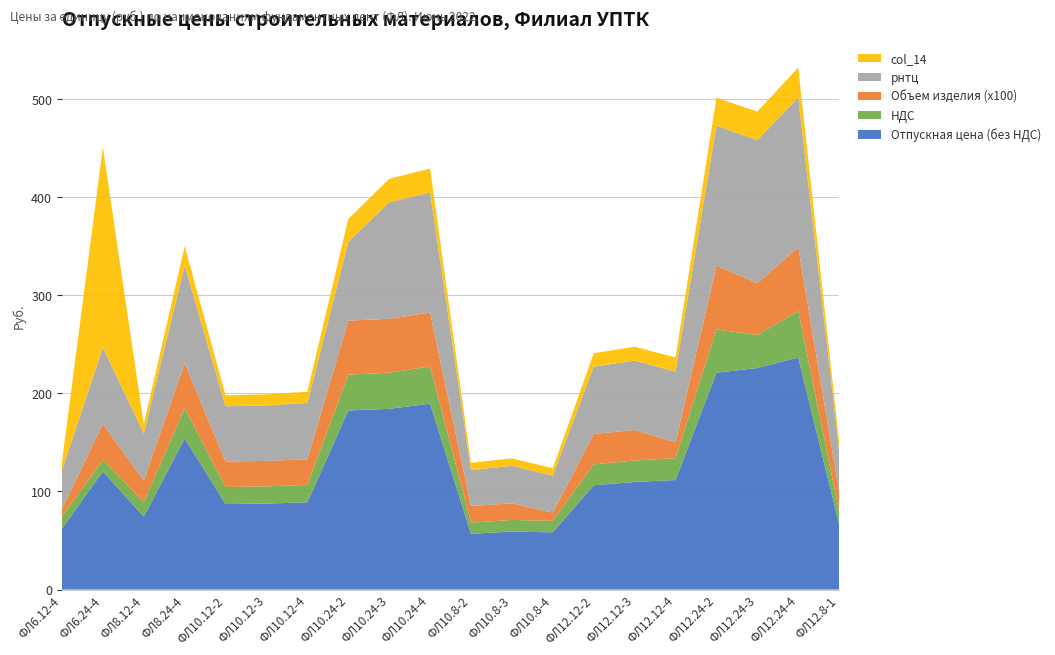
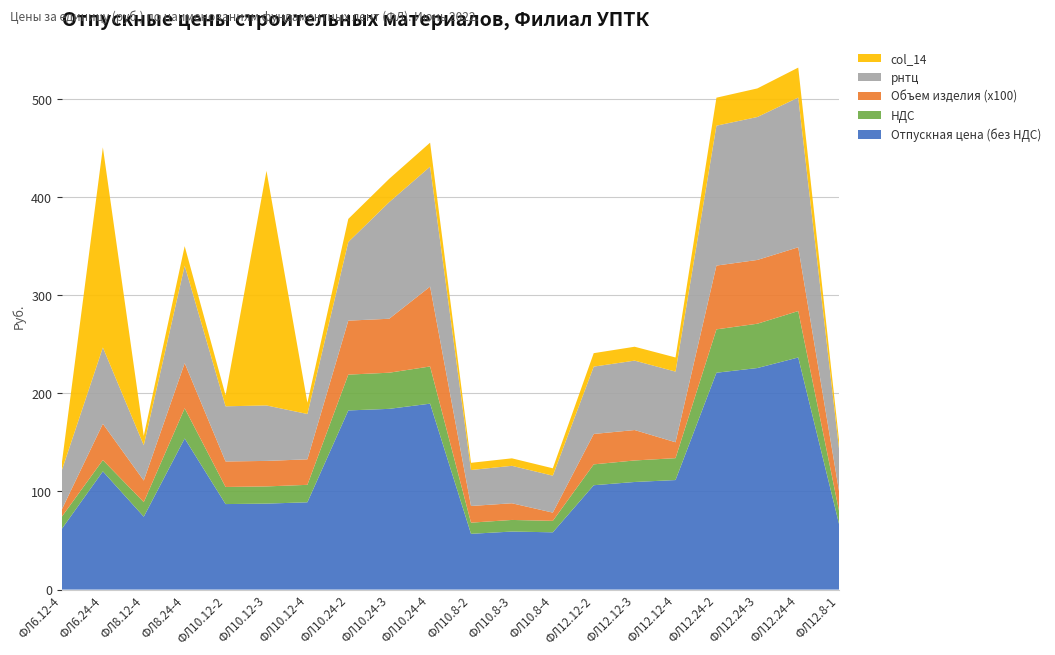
рнтц, ФЛ8.12-4: 50 -> 40
col_14, ФЛ10.12-3: 10 -> 240
рнтц, ФЛ10.12-4: 60 -> 50
Объем изделия (x100), ФЛ10.24-4: 60 -> 80
НДС, ФЛ12.24-3: 30 -> 50
Объем изделия (x100), ФЛ12.24-3: 50 -> 70
